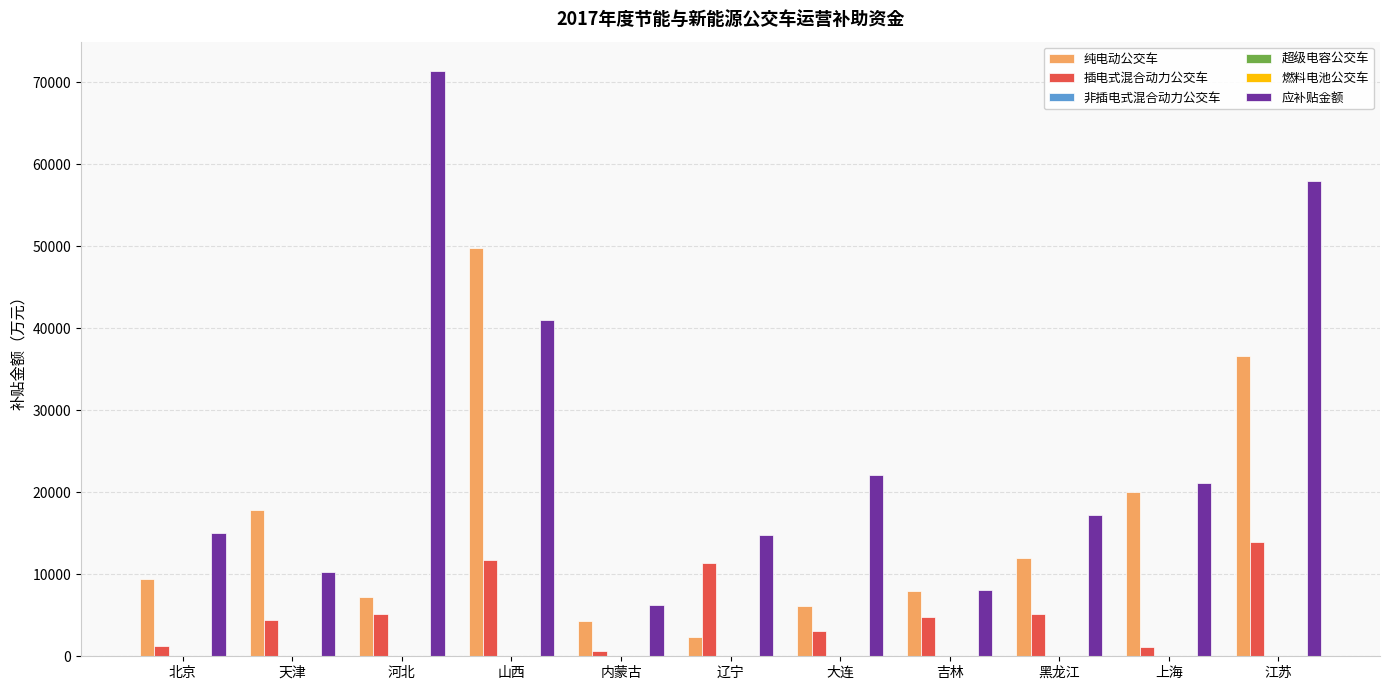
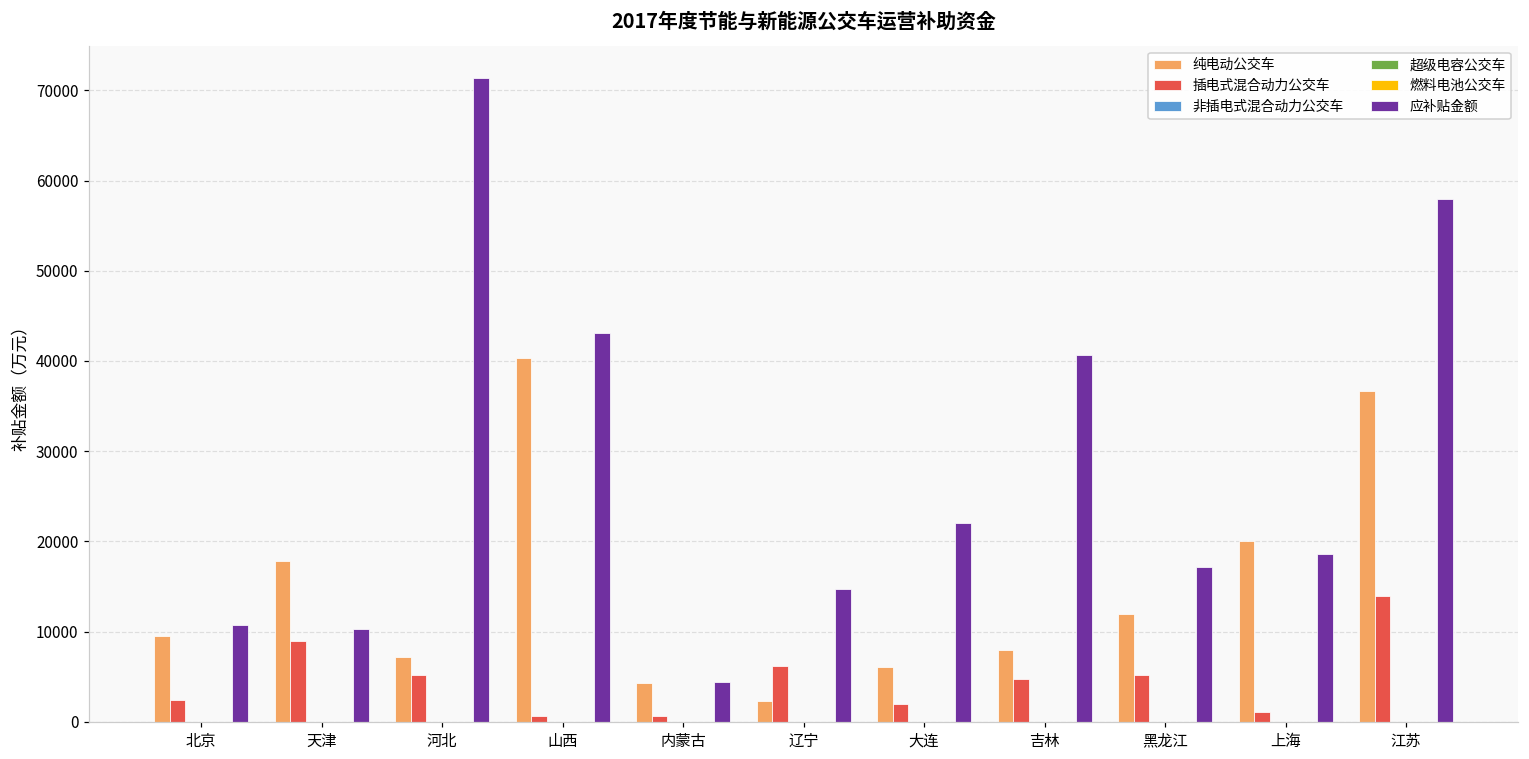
插电式混合动力公交车, 北京: 1000 -> 2000
应补贴金额, 北京: 15000 -> 11000
插电式混合动力公交车, 天津: 4000 -> 9000
纯电动公交车, 山西: 50000 -> 40000
插电式混合动力公交车, 山西: 12000 -> 1000
应补贴金额, 山西: 41000 -> 43000
应补贴金额, 内蒙古: 6000 -> 4000
插电式混合动力公交车, 辽宁: 11000 -> 6000
插电式混合动力公交车, 大连: 3000 -> 2000
应补贴金额, 吉林: 8000 -> 41000
应补贴金额, 上海: 21000 -> 19000
